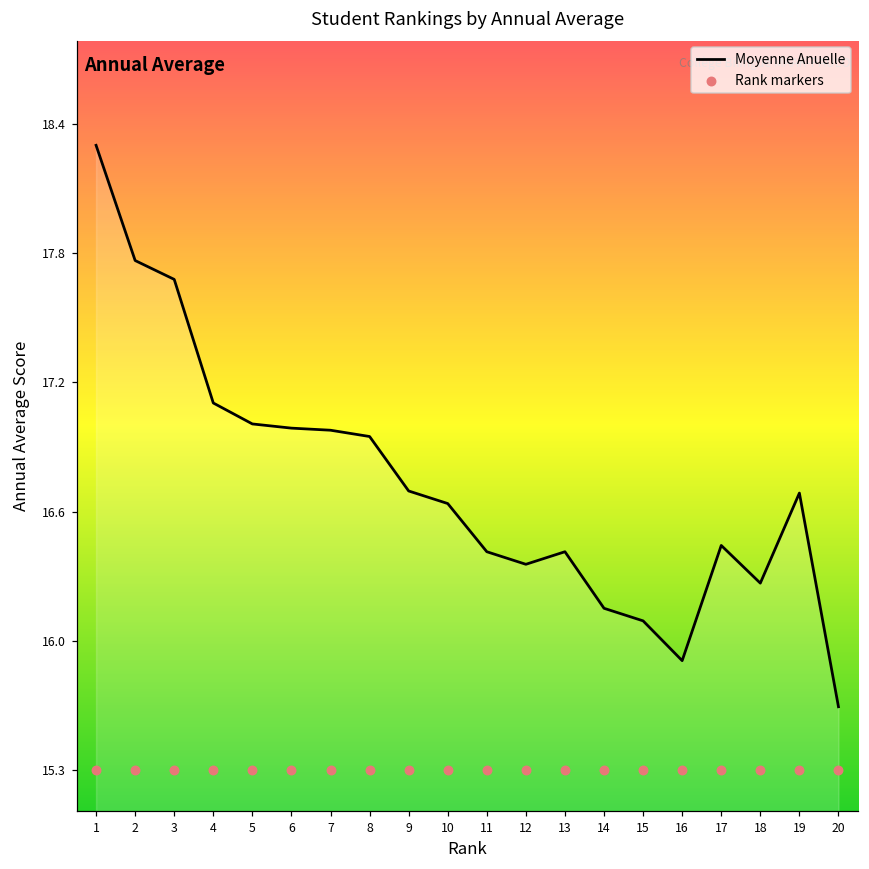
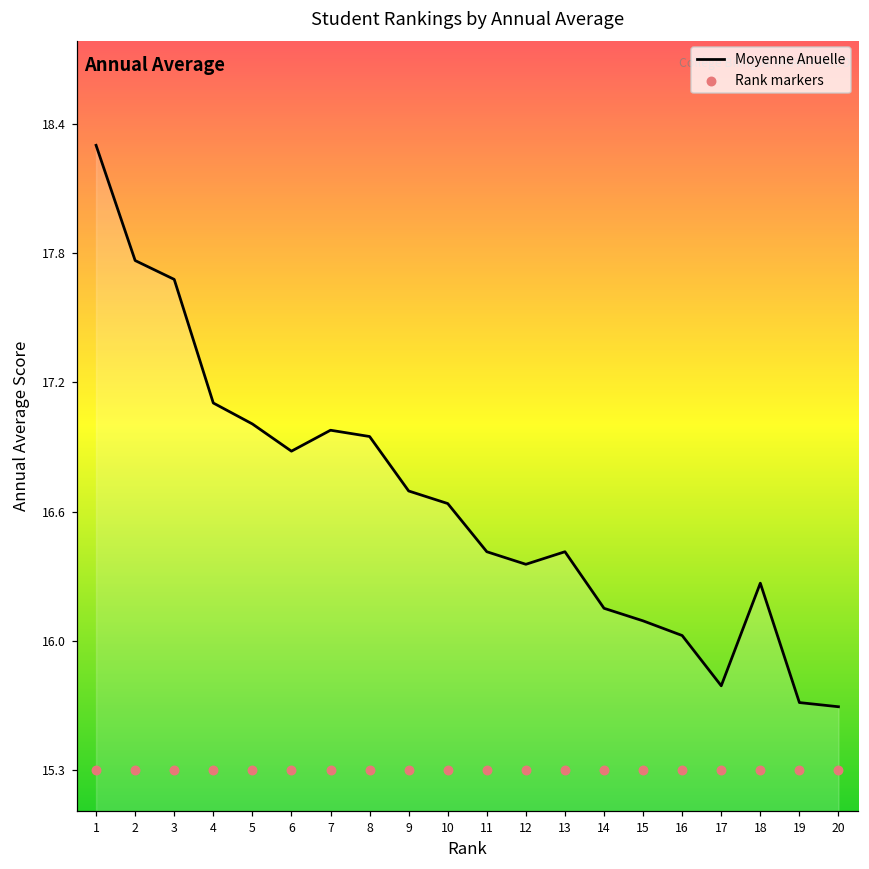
Moyenne Anuelle, 6: 16.98 -> 16.87
Moyenne Anuelle, 16: 15.87 -> 15.99
Moyenne Anuelle, 17: 16.42 -> 15.75
Moyenne Anuelle, 19: 16.67 -> 15.67
